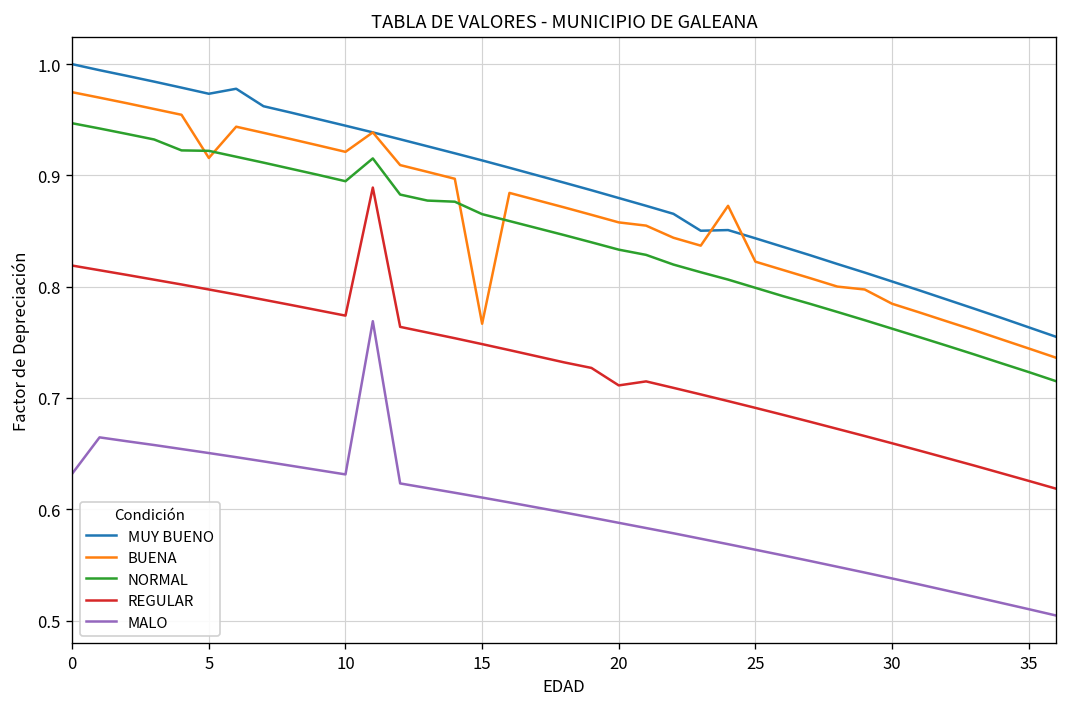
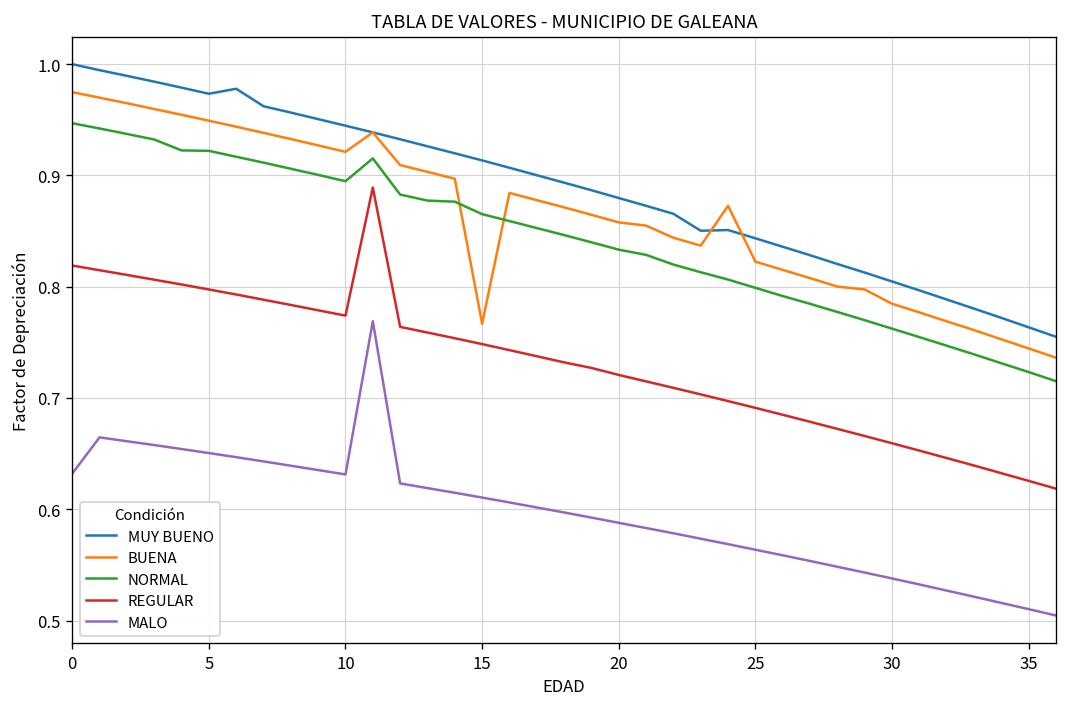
BUENA, 5: 0.92 -> 0.95
REGULAR, 20: 0.71 -> 0.72
